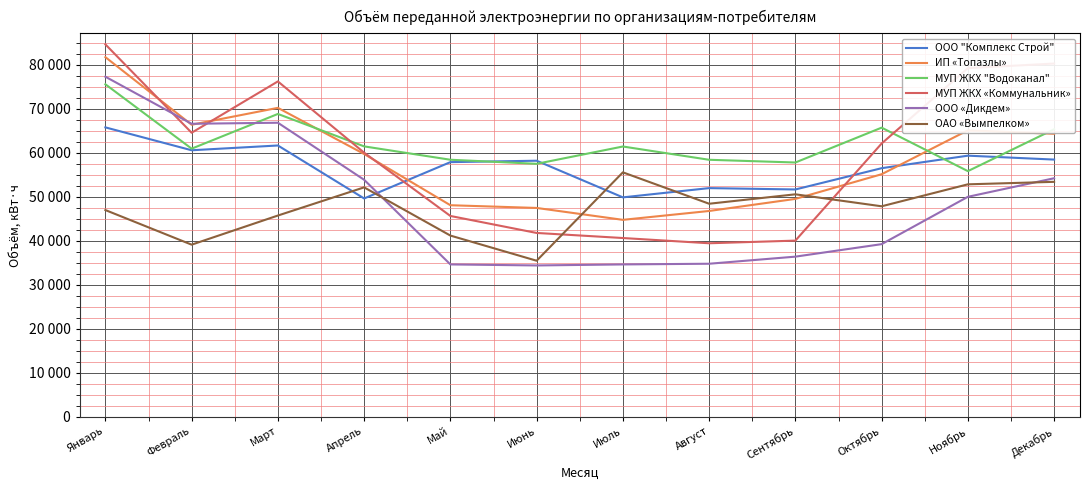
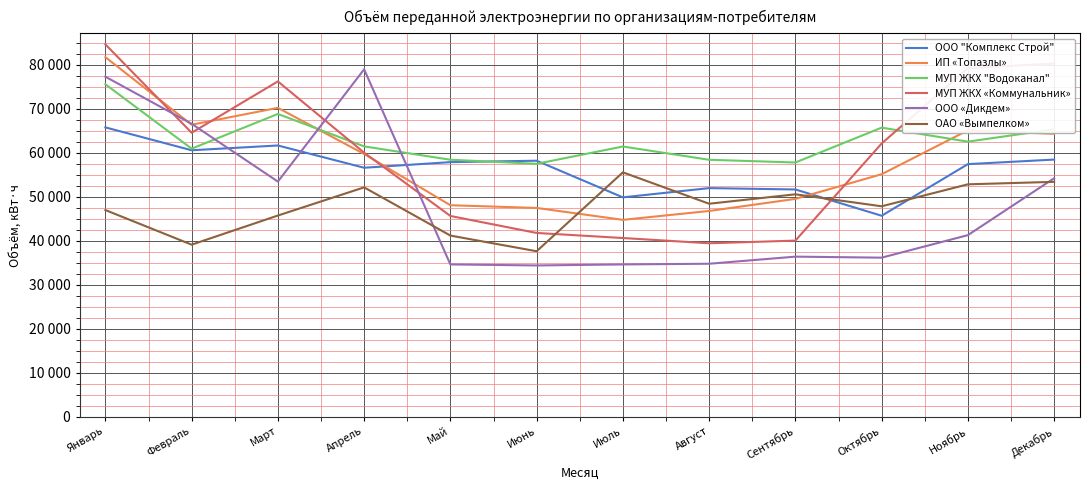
ООО «Дикдем», Март: 67000 -> 53000
ООО "Комплекс Строй", Апрель: 50000 -> 57000
ООО «Дикдем», Апрель: 54000 -> 79000
ОАО «Вымпелком», Июнь: 35000 -> 38000
ООО "Комплекс Строй", Октябрь: 57000 -> 46000
ООО «Дикдем», Октябрь: 39000 -> 36000
ООО "Комплекс Строй", Ноябрь: 59000 -> 57000
МУП ЖКХ "Водоканал", Ноябрь: 56000 -> 63000
ООО «Дикдем», Ноябрь: 50000 -> 41000
